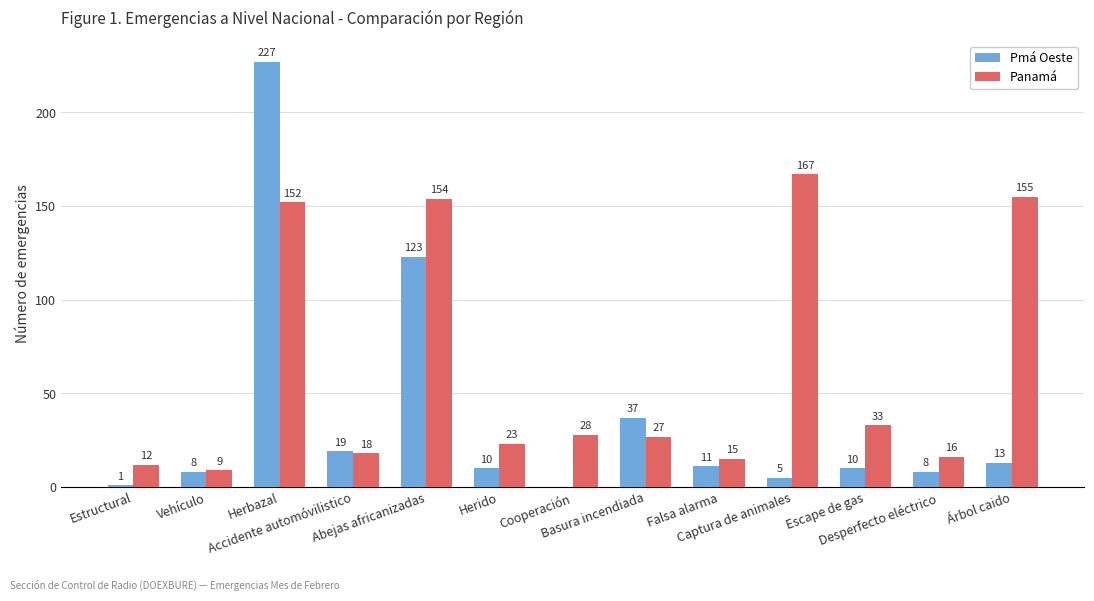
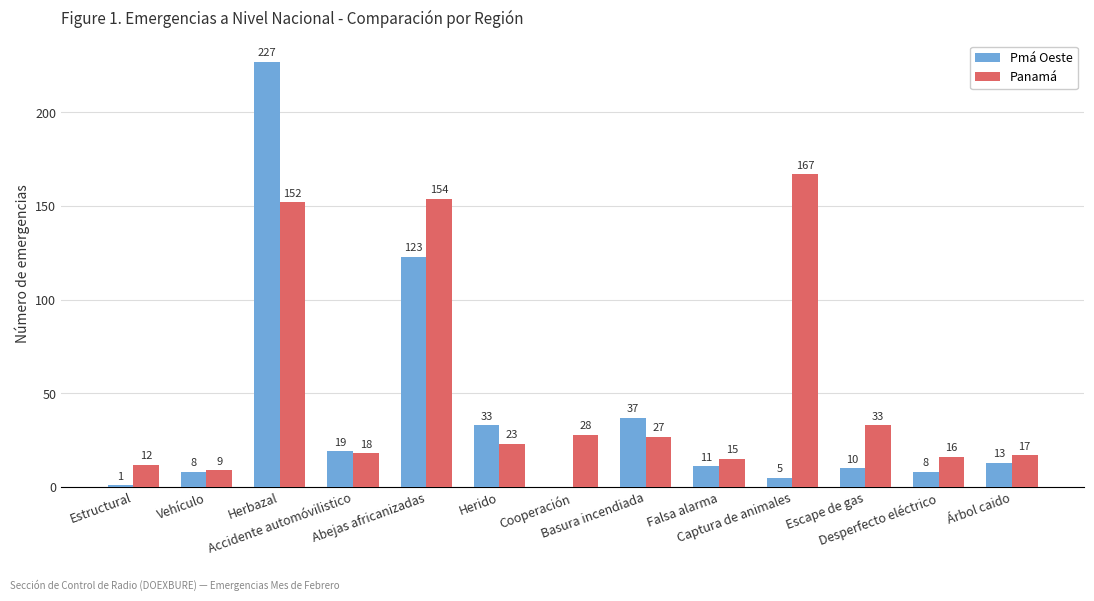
Pmá Oeste, Herido: 10 -> 33
Panamá, Árbol caido: 155 -> 17
